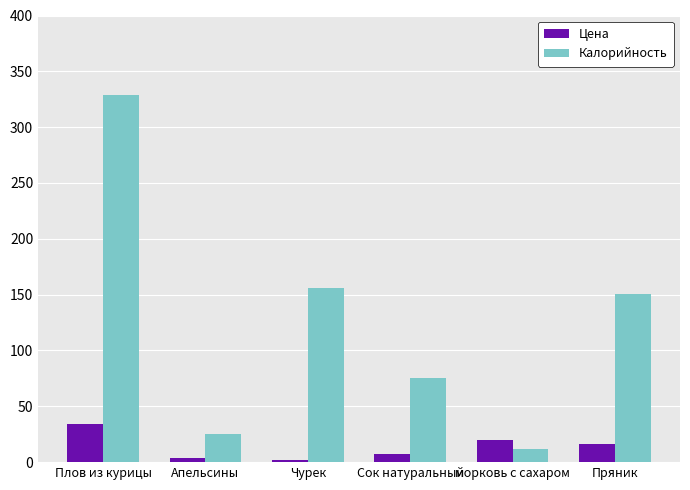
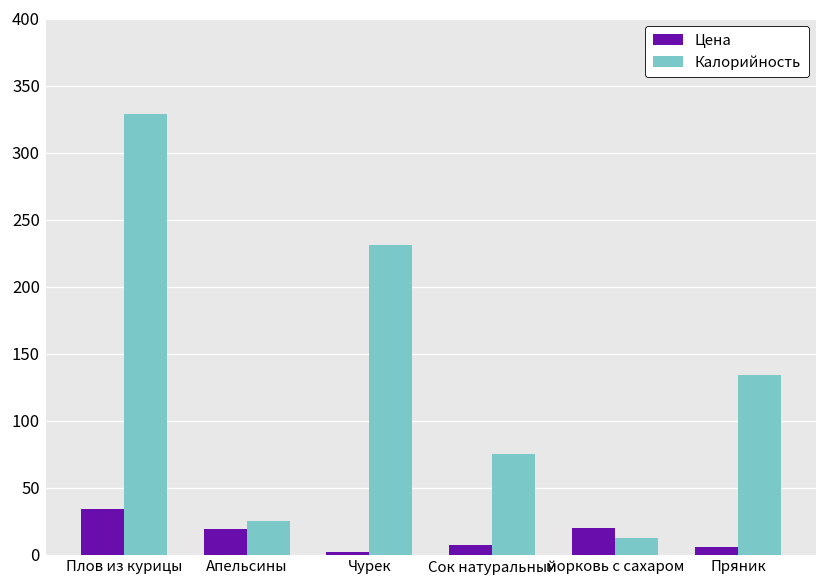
Цена, Апельсины: 4 -> 19
Калорийность, Чурек: 156 -> 231
Цена, Пряник: 16 -> 6
Калорийность, Пряник: 151 -> 134
